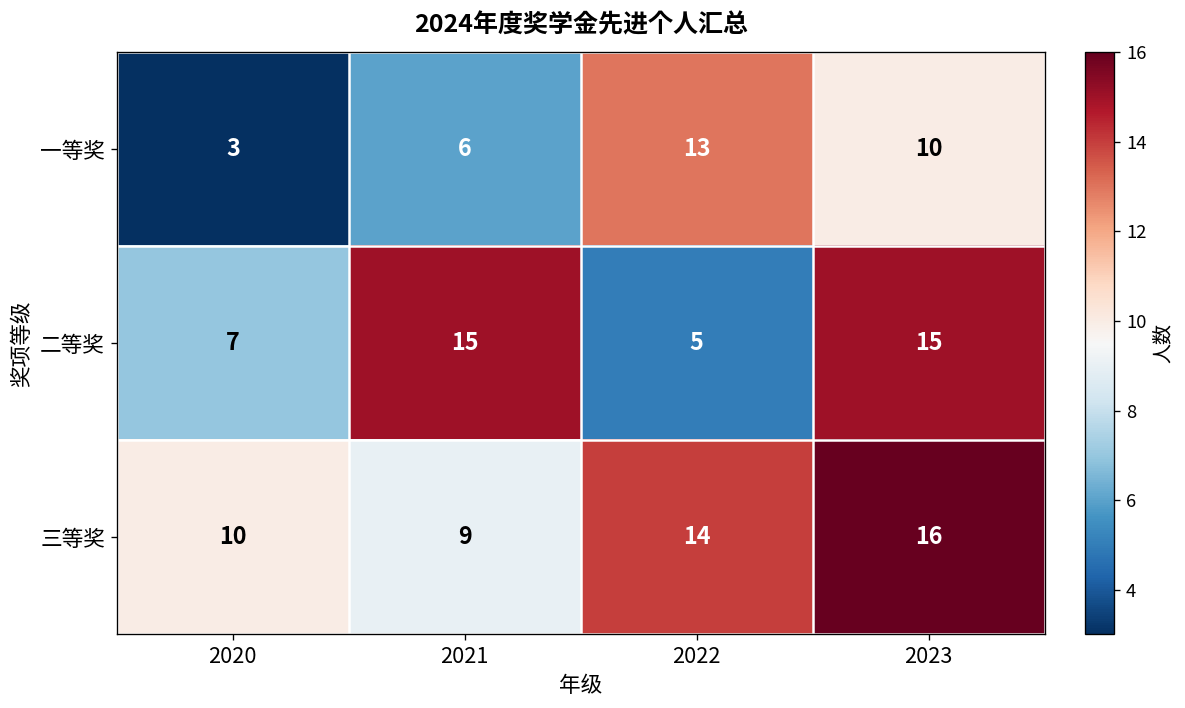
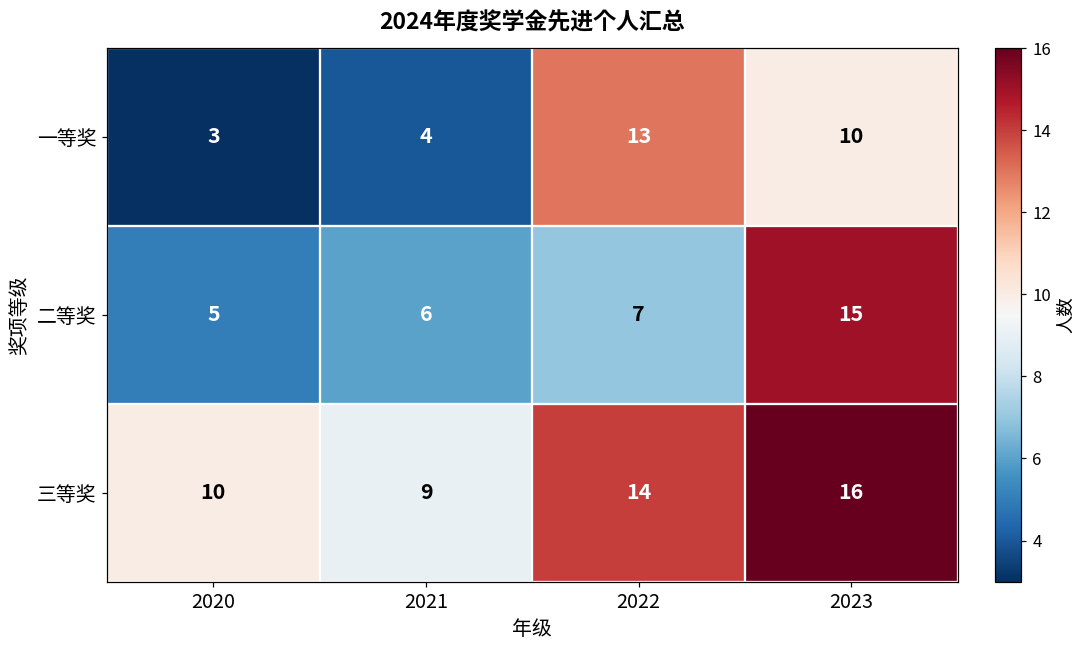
一等奖, 2021: 6 -> 4
二等奖, 2020: 7 -> 5
二等奖, 2021: 15 -> 6
二等奖, 2022: 5 -> 7
